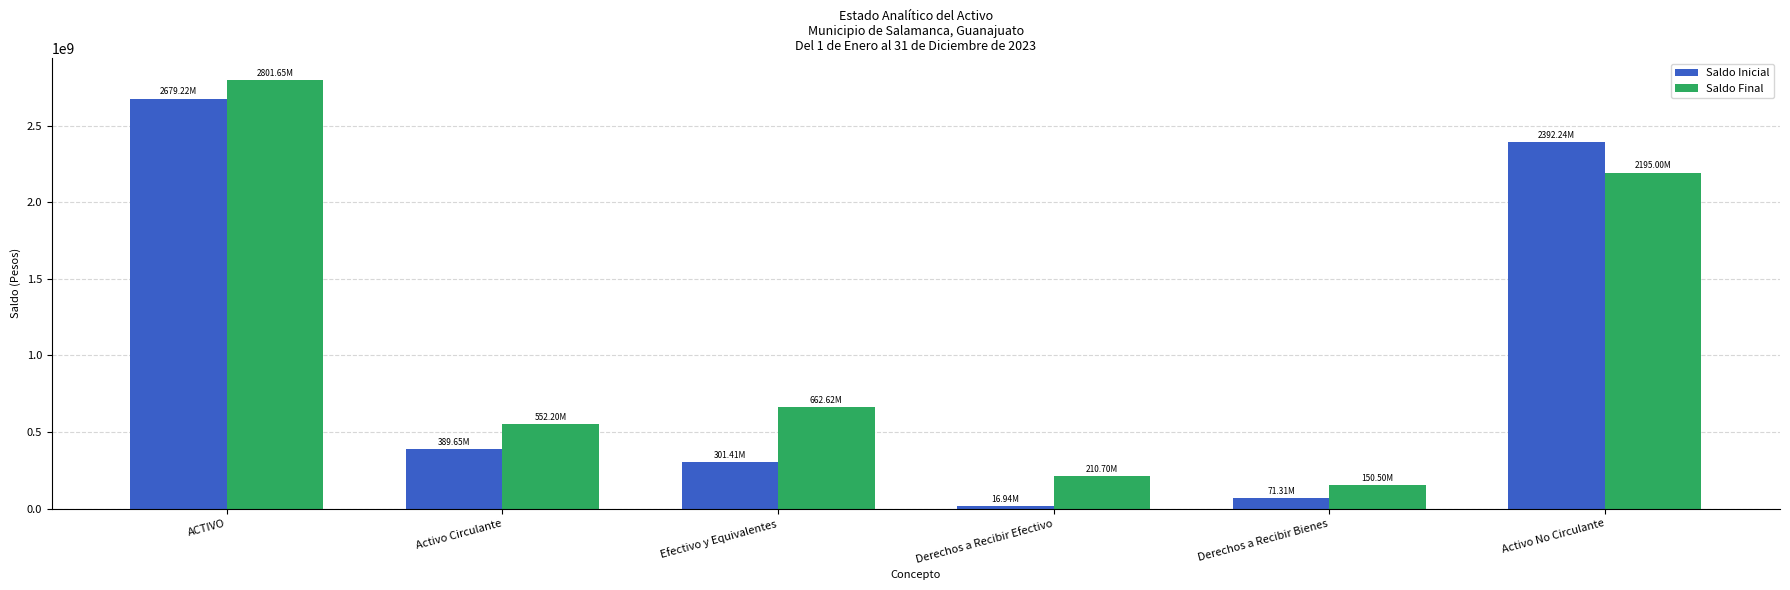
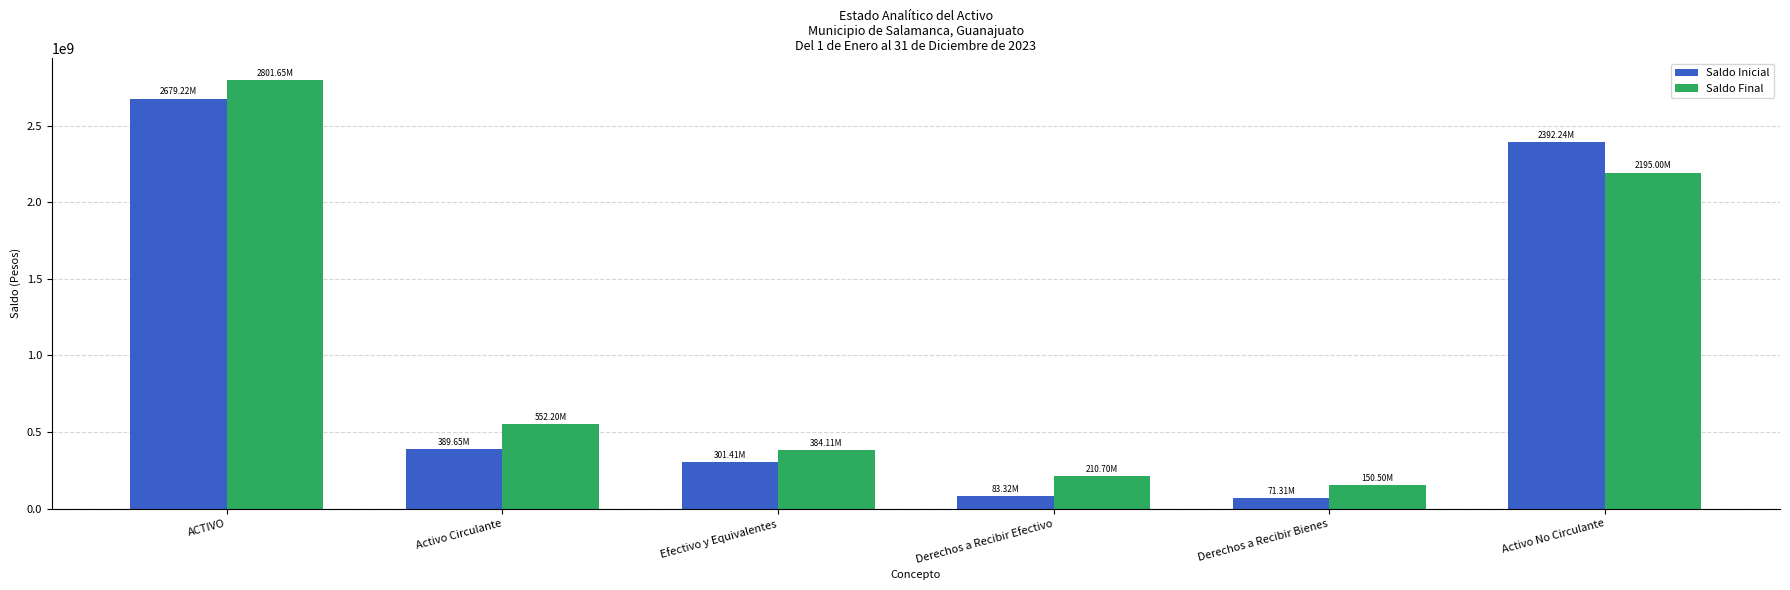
Saldo Final, Efectivo y Equivalentes: 662.62M -> 384.11M
Saldo Inicial, Derechos a Recibir Efectivo: 16.94M -> 83.32M
